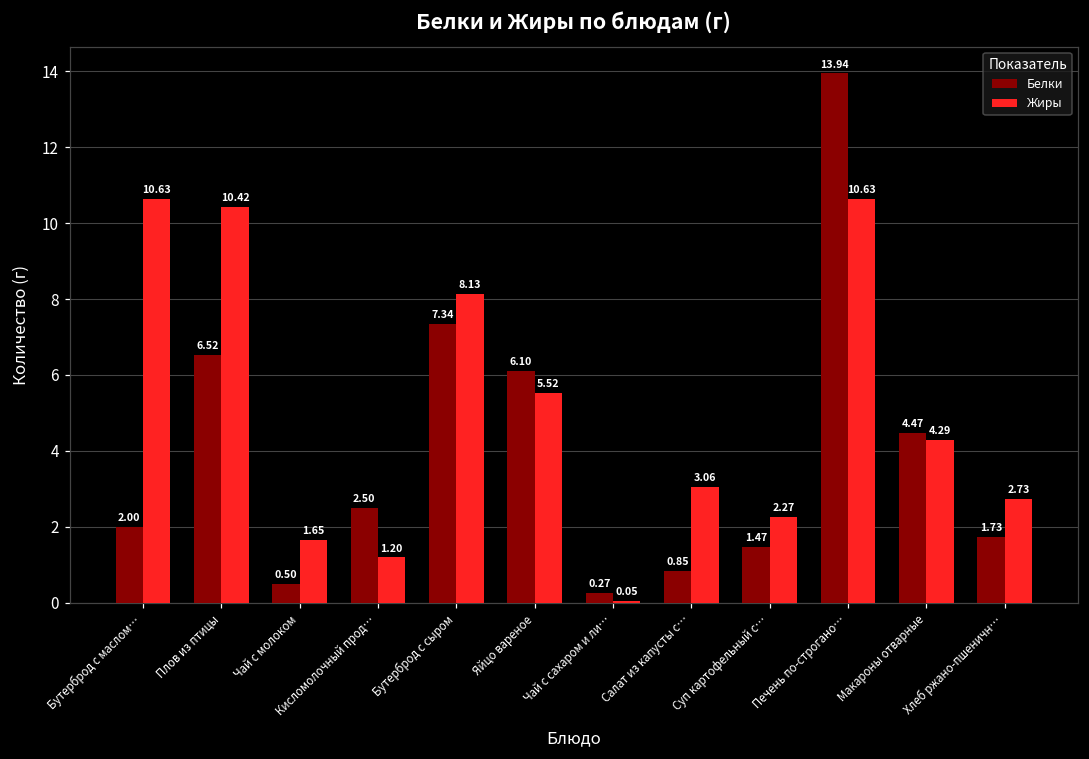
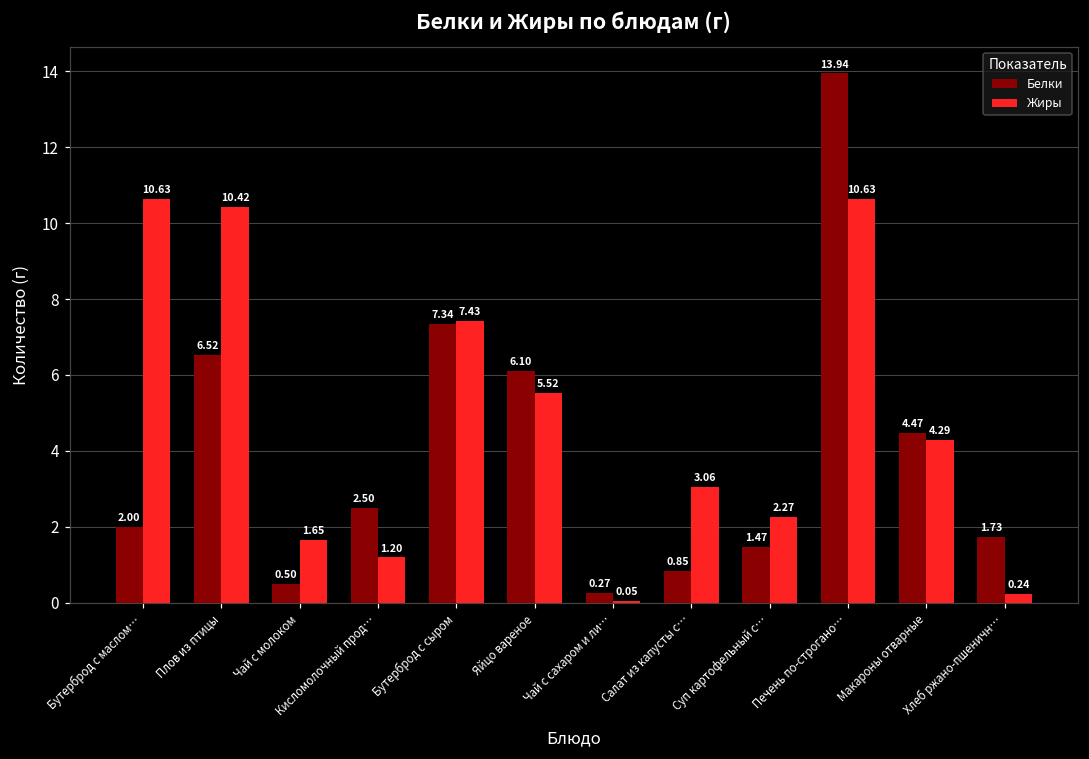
Жиры, Бутерброд с сыром: 8.13 -> 7.43
Жиры, Хлеб ржано-пшеничн…: 2.73 -> 0.24
